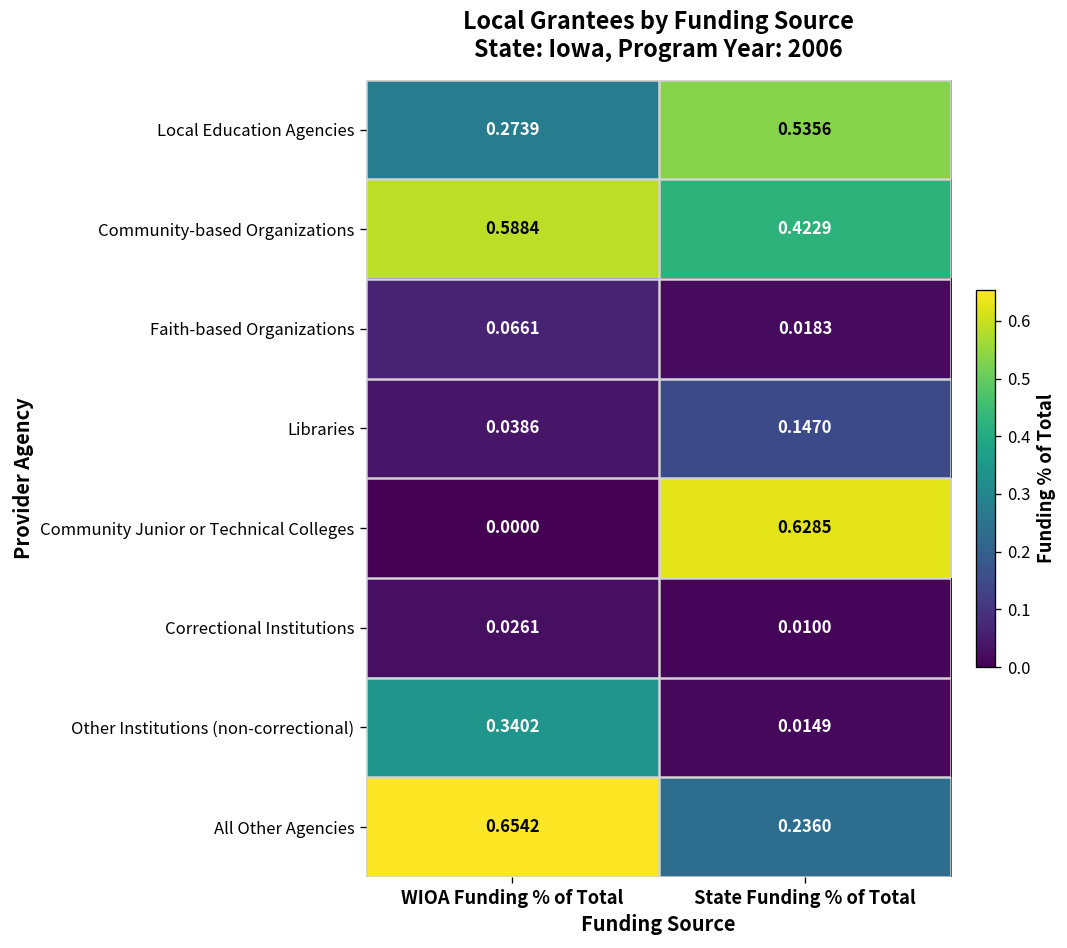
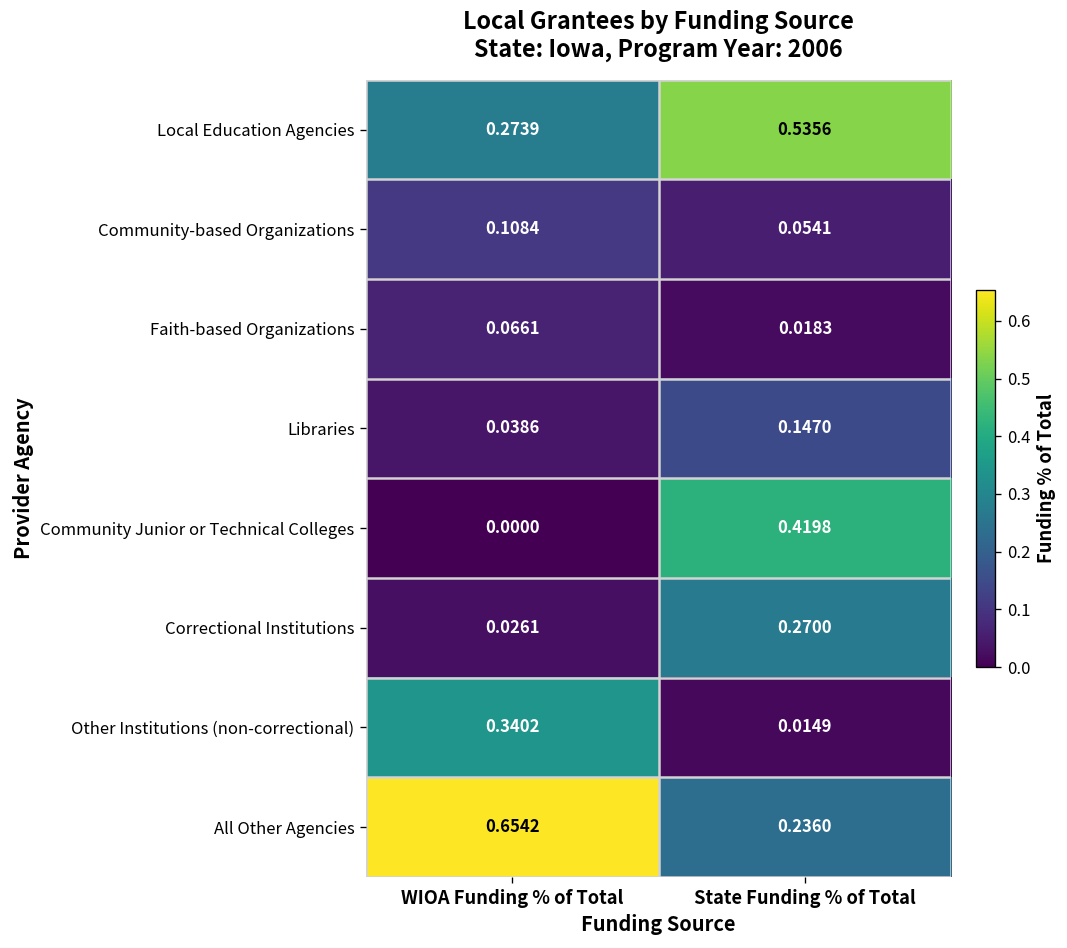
Community-based Organizations, WIOA Funding % of Total: 0.5884 -> 0.1084
Community-based Organizations, State Funding % of Total: 0.4229 -> 0.0541
Community Junior or Technical Colleges, State Funding % of Total: 0.6285 -> 0.4198
Correctional Institutions, State Funding % of Total: 0.0100 -> 0.2700
